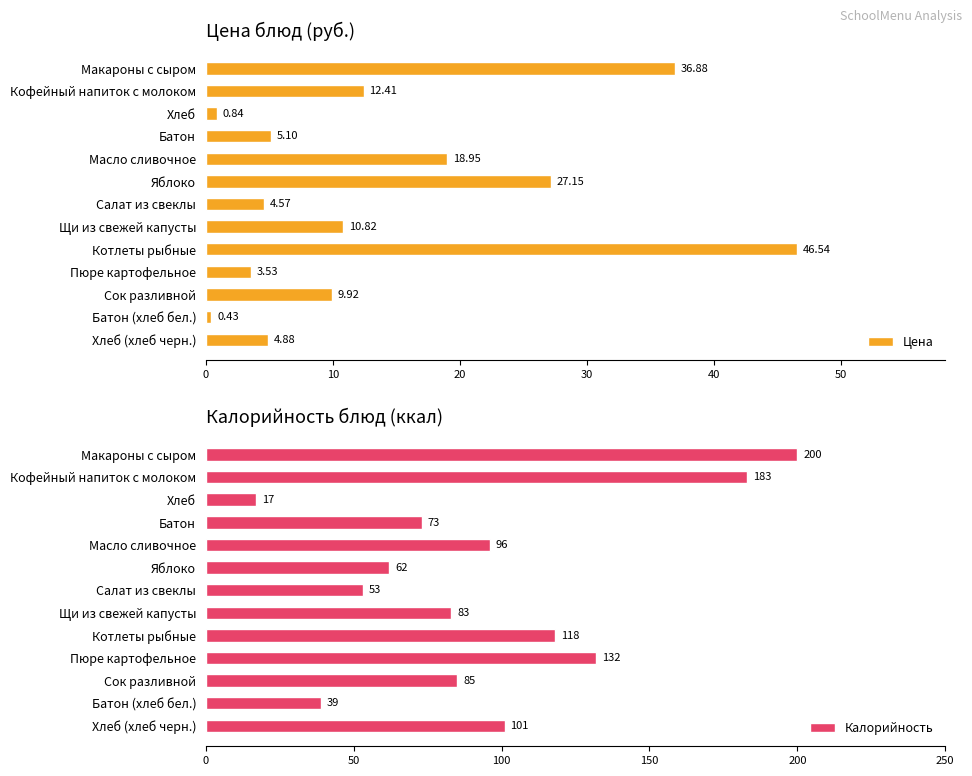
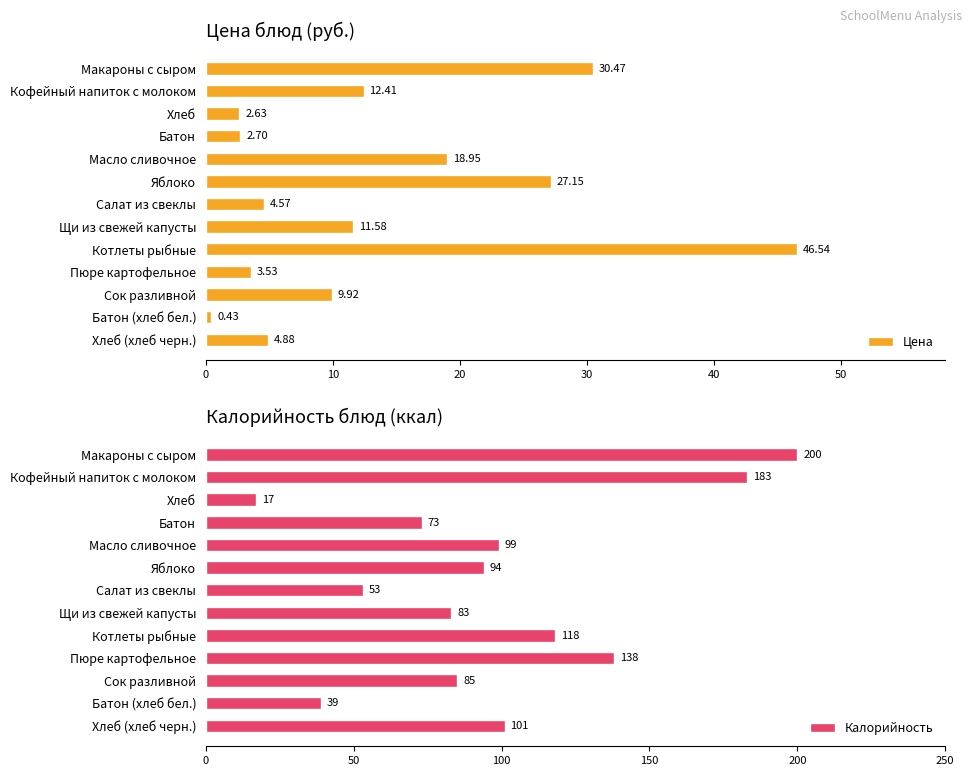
Цена блюд (руб.), Макароны с сыром: 36.88 -> 30.47
Цена блюд (руб.), Хлеб: 0.84 -> 2.63
Цена блюд (руб.), Батон: 5.10 -> 2.70
Цена блюд (руб.), Щи из свежей капусты: 10.82 -> 11.58
Калорийность блюд (ккал), Масло сливочное: 96 -> 99
Калорийность блюд (ккал), Яблоко: 62 -> 94
Калорийность блюд (ккал), Пюре картофельное: 132 -> 138
